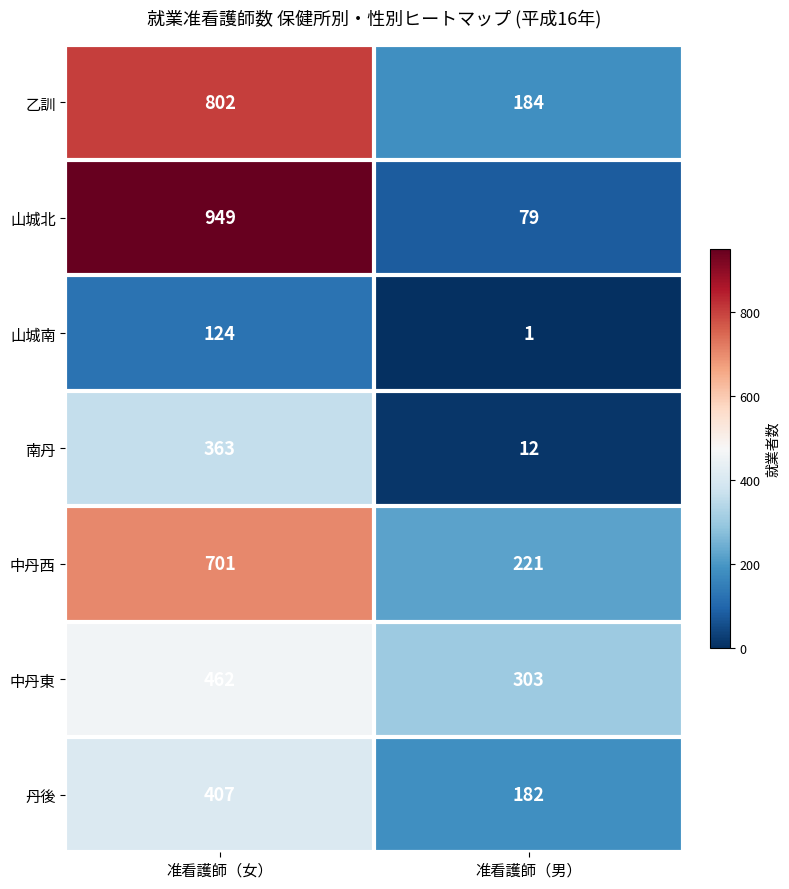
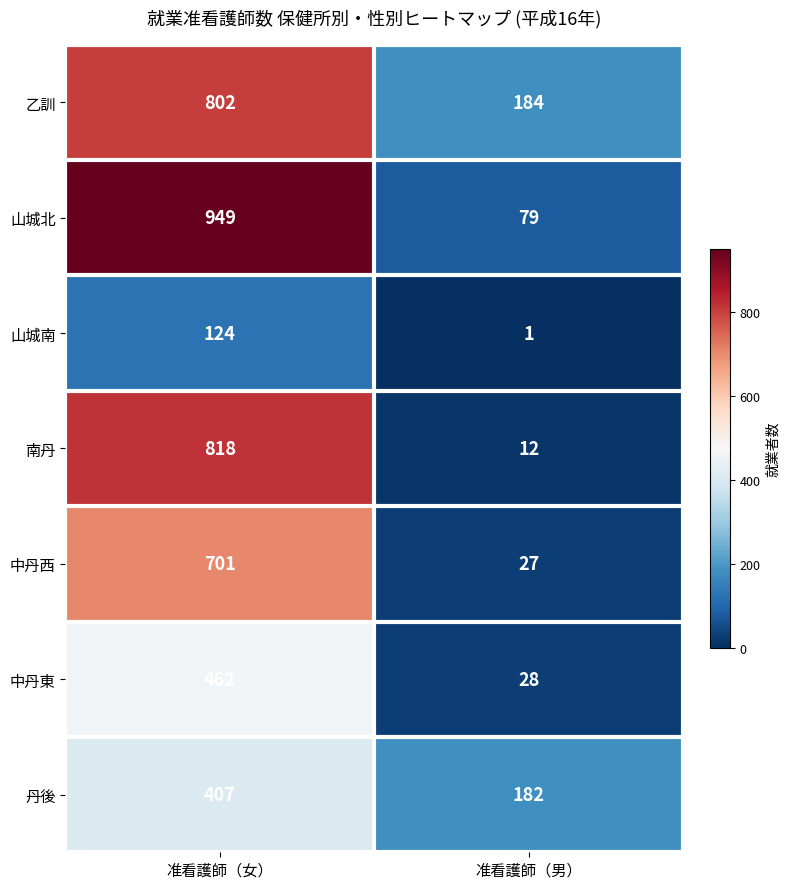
南丹, 准看護師（女）: 363 -> 818
中丹西, 准看護師（男）: 221 -> 27
中丹東, 准看護師（男）: 303 -> 28
